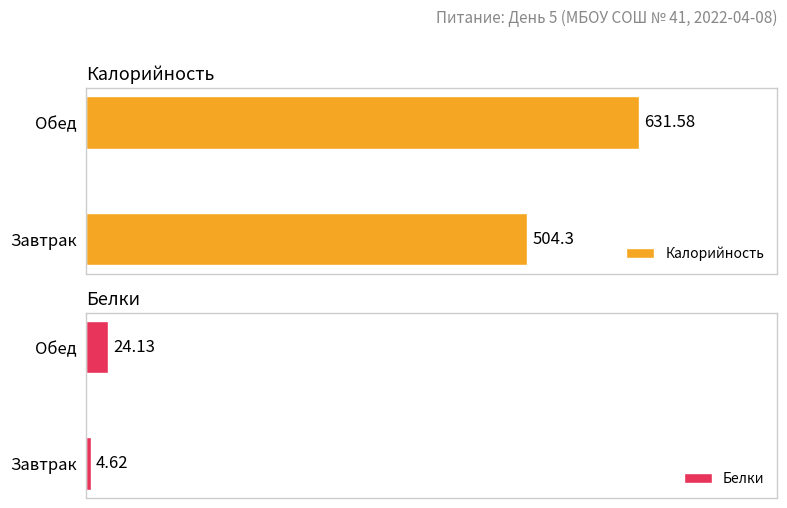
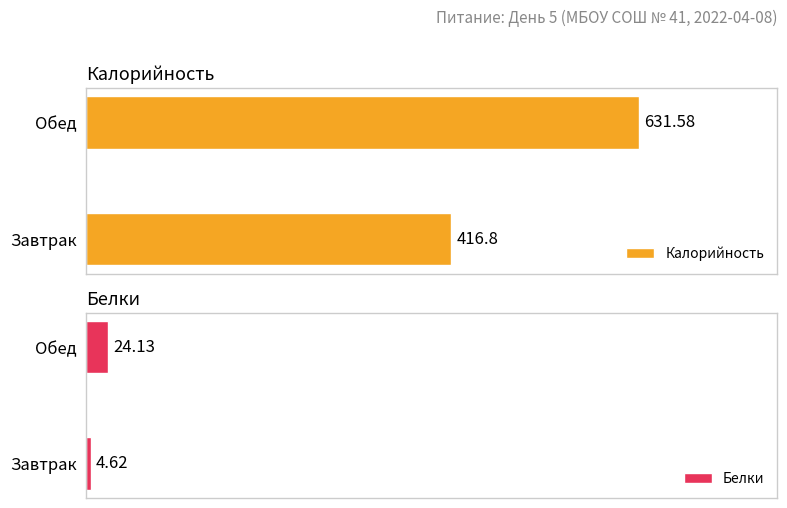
Калорийность, Завтрак: 504.3 -> 416.8
